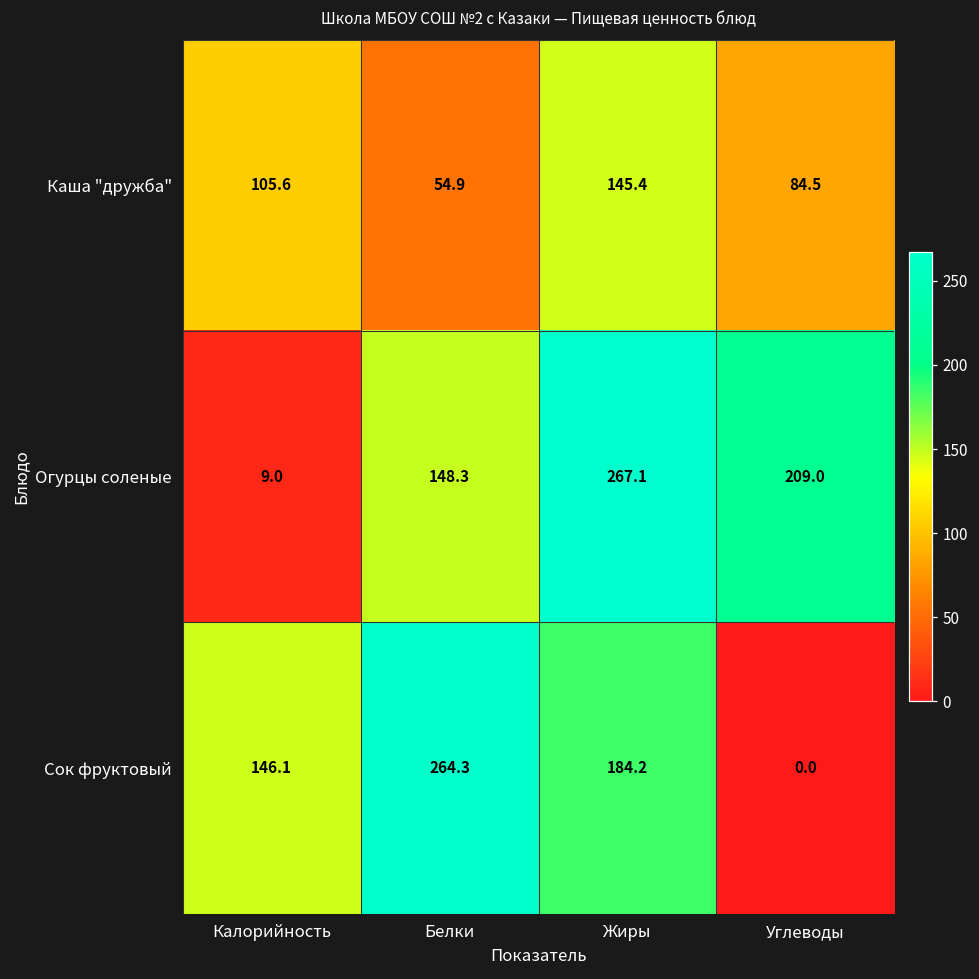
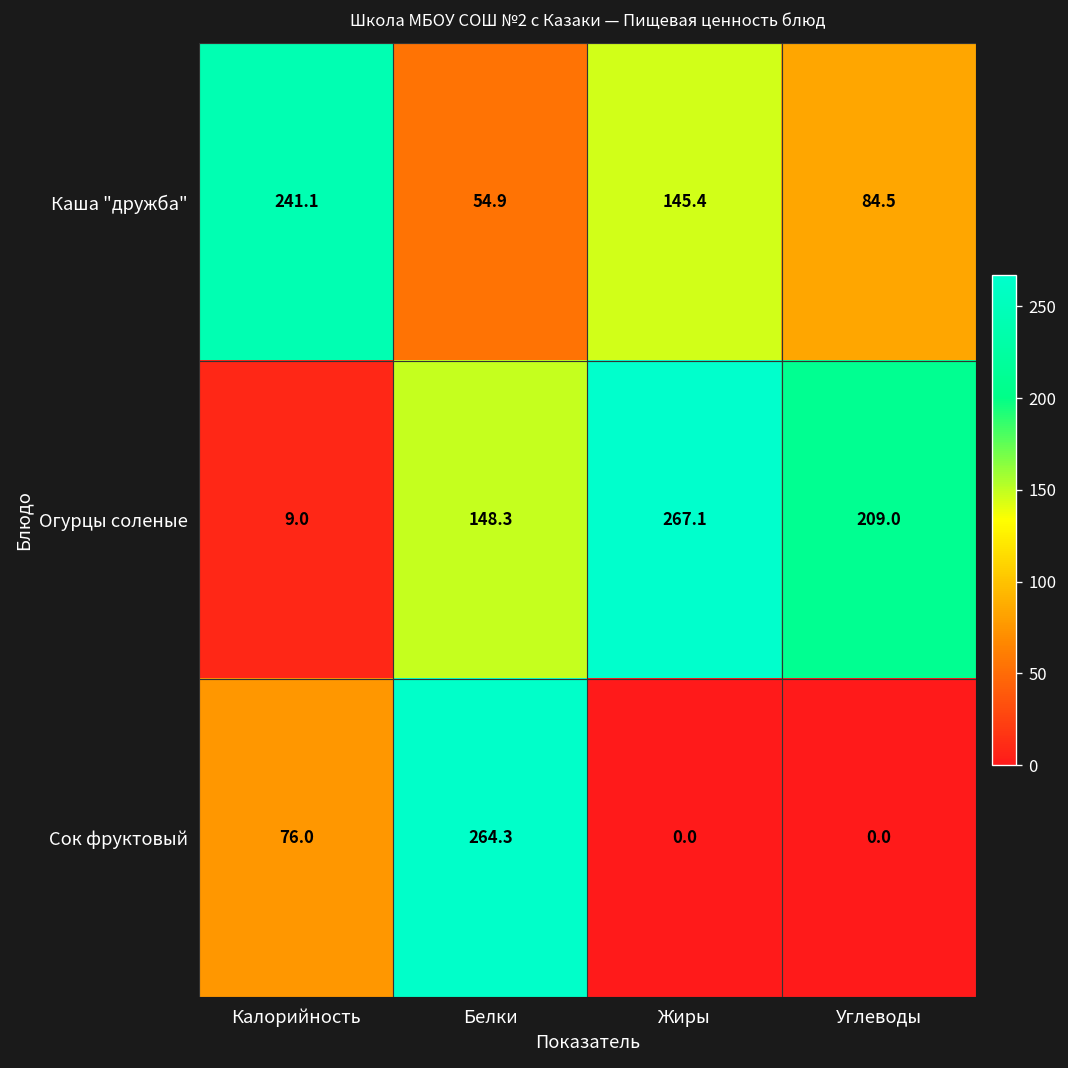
Каша "дружба", Калорийность: 105.6 -> 241.1
Сок фруктовый, Калорийность: 146.1 -> 76.0
Сок фруктовый, Жиры: 184.2 -> 0.0
